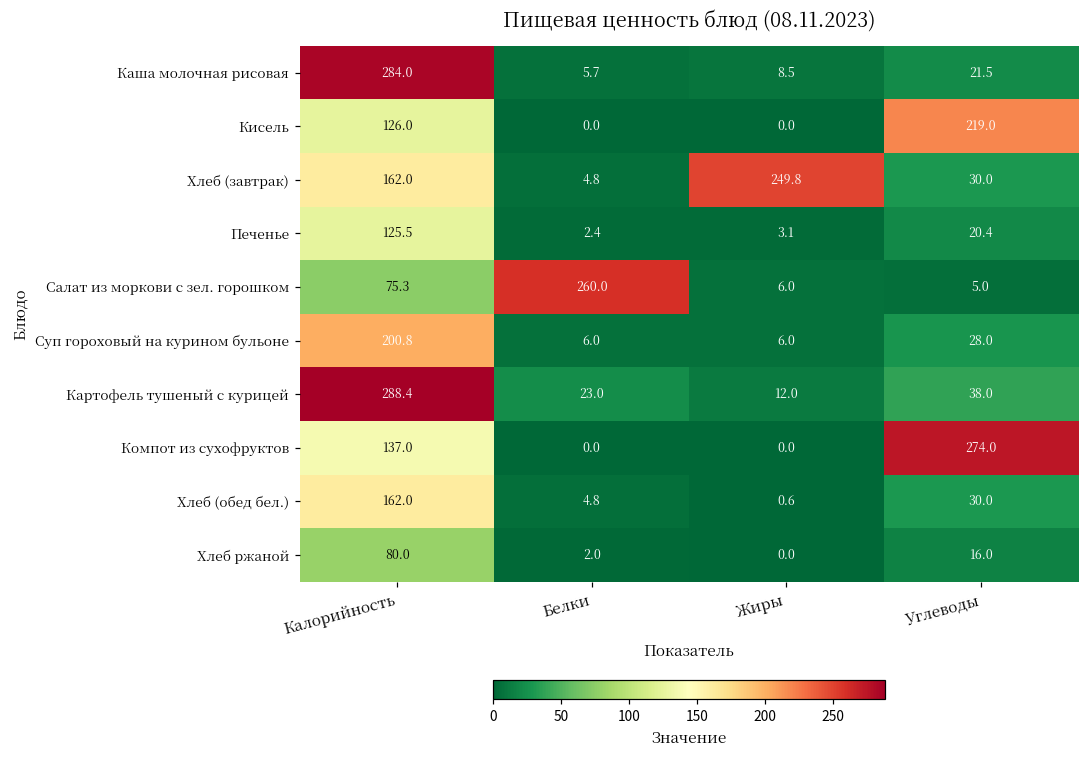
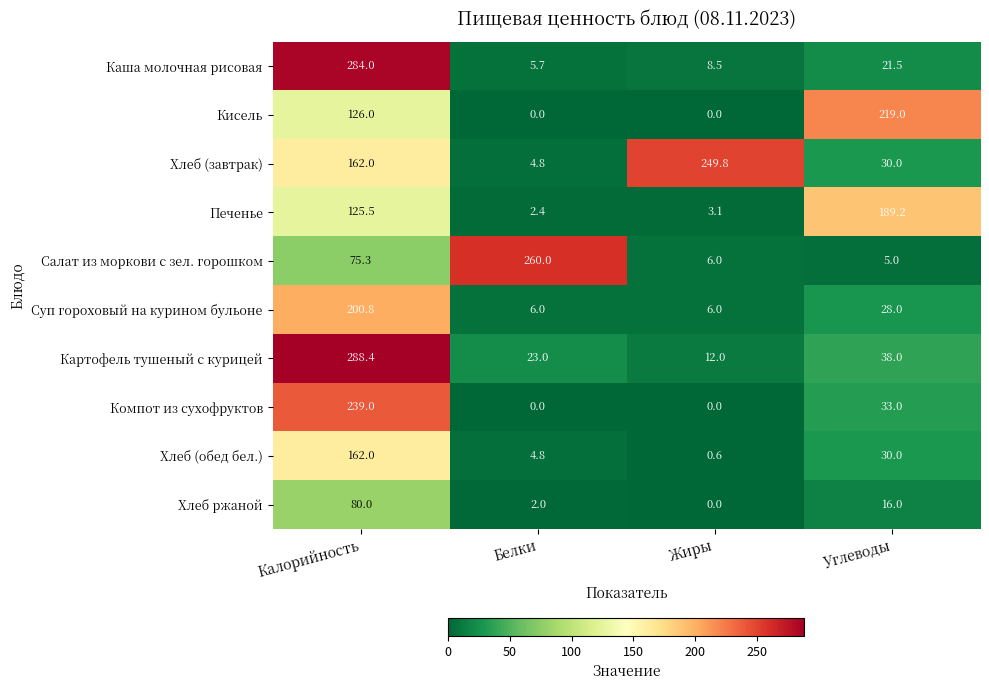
Печенье, Углеводы: 20.4 -> 189.2
Компот из сухофруктов, Калорийность: 137.0 -> 239.0
Компот из сухофруктов, Углеводы: 274.0 -> 33.0
